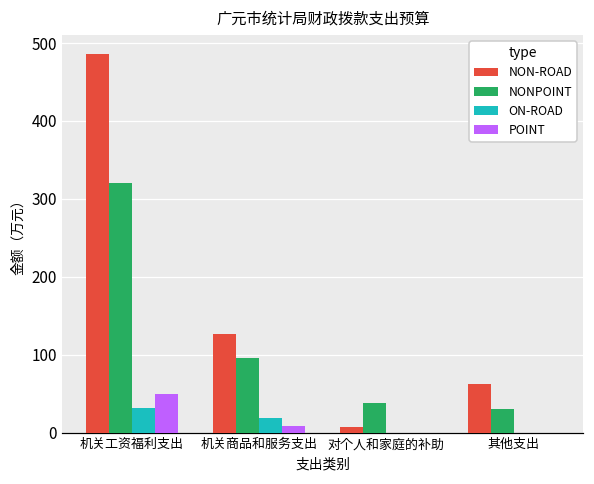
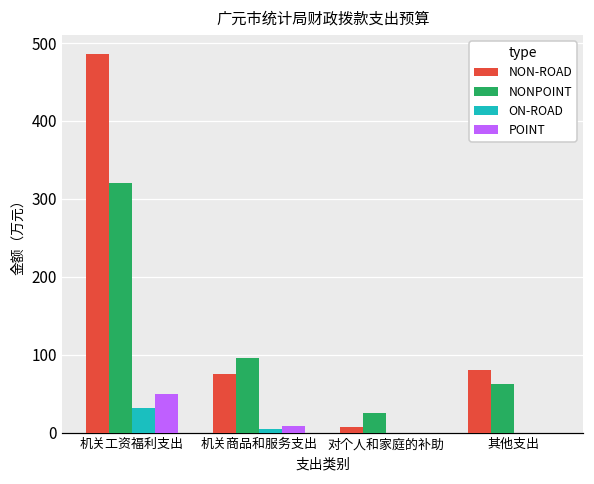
NON-ROAD, 机关商品和服务支出: 130 -> 80
ON-ROAD, 机关商品和服务支出: 20 -> 10
NONPOINT, 对个人和家庭的补助: 40 -> 30
NON-ROAD, 其他支出: 60 -> 80
NONPOINT, 其他支出: 30 -> 60
